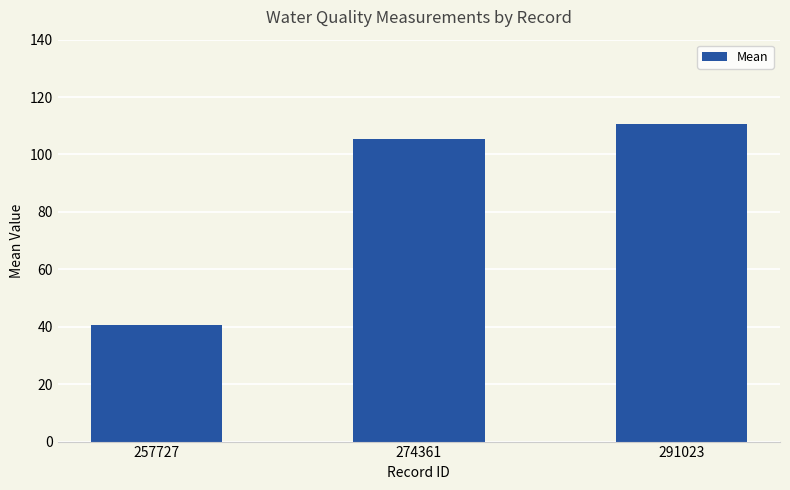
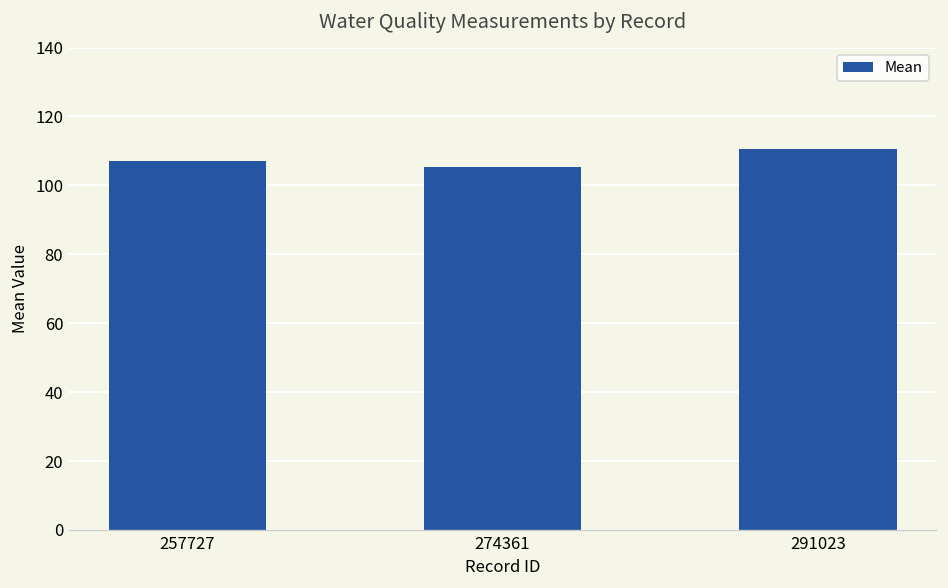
257727: 41 -> 107
